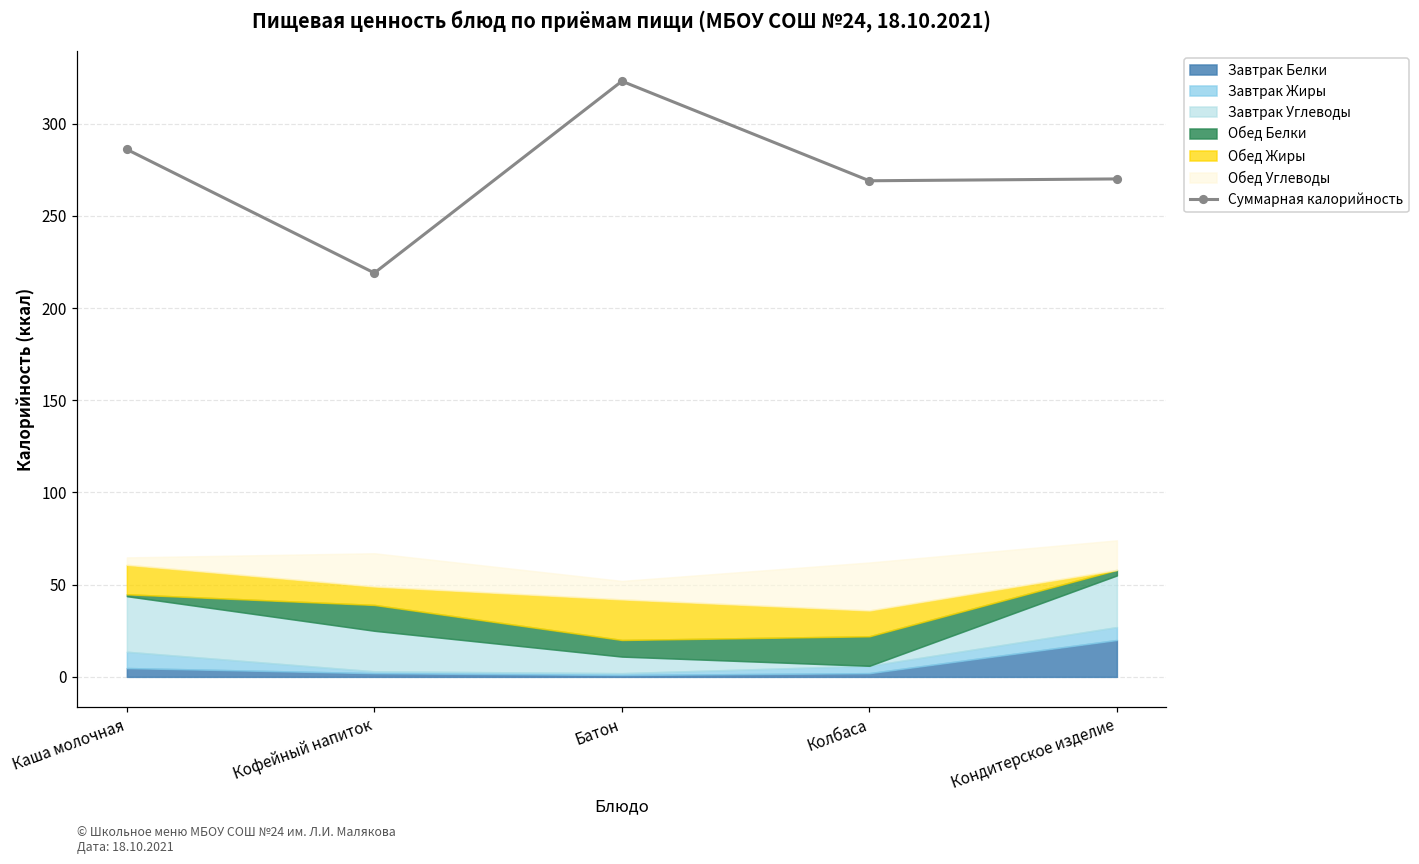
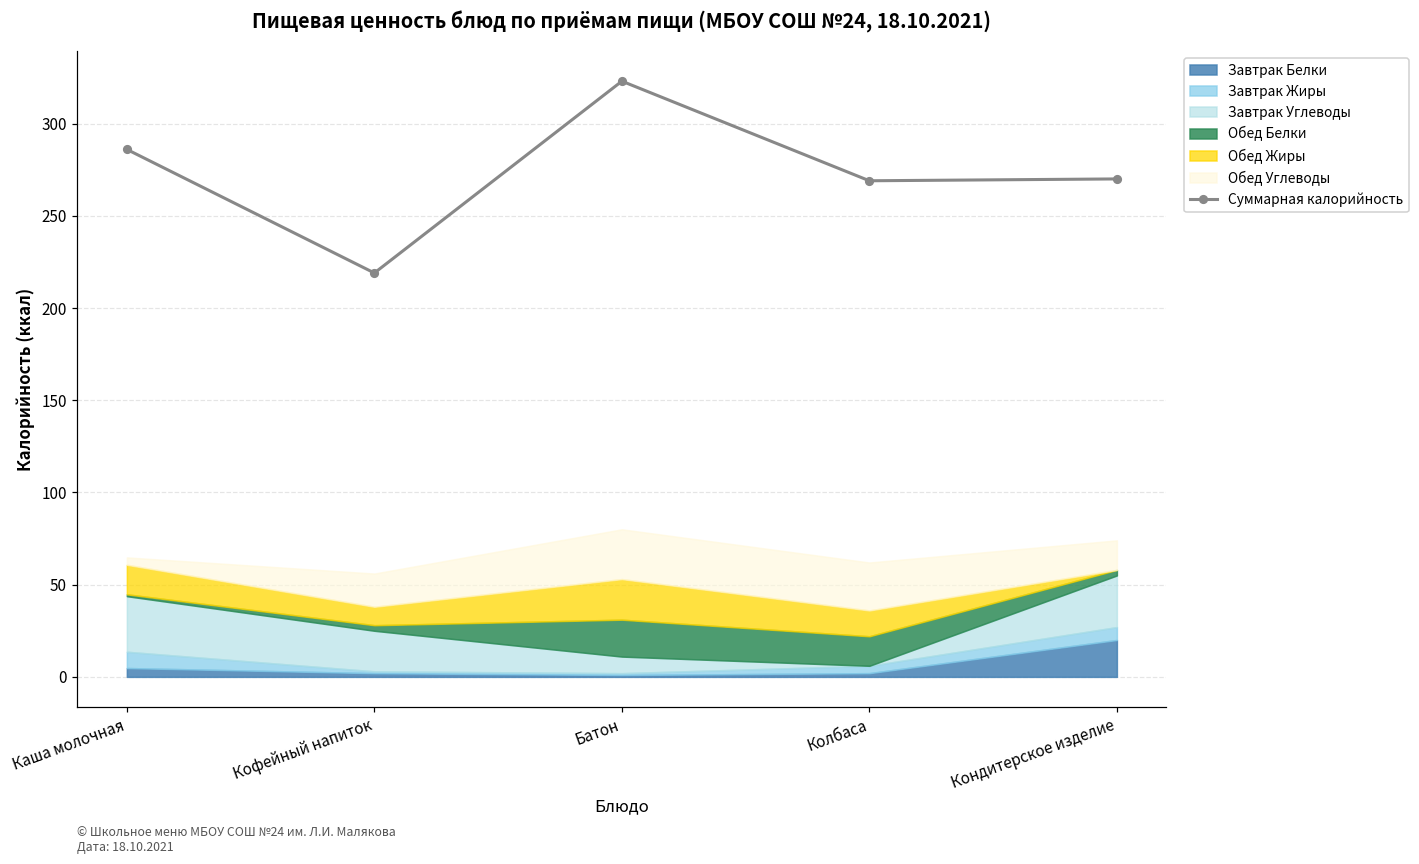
Обед Белки, Кофейный напиток: 14 -> 3
Обед Белки, Батон: 9 -> 20
Обед Углеводы, Батон: 10 -> 27
